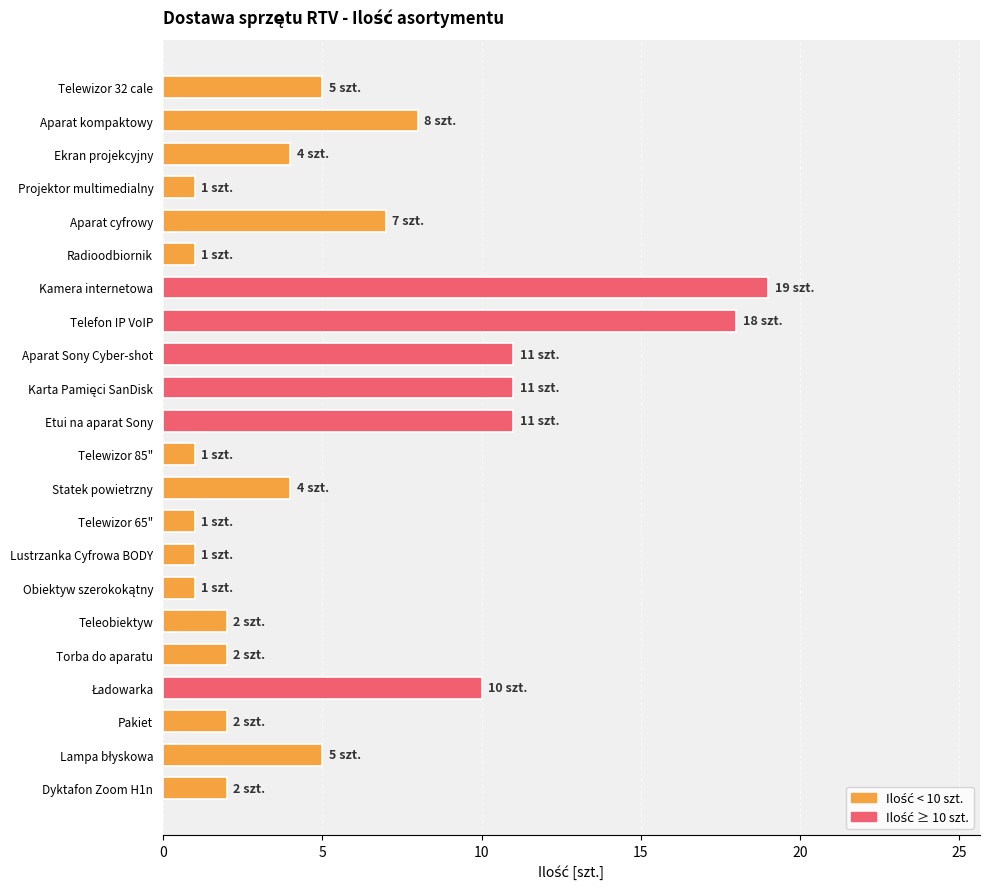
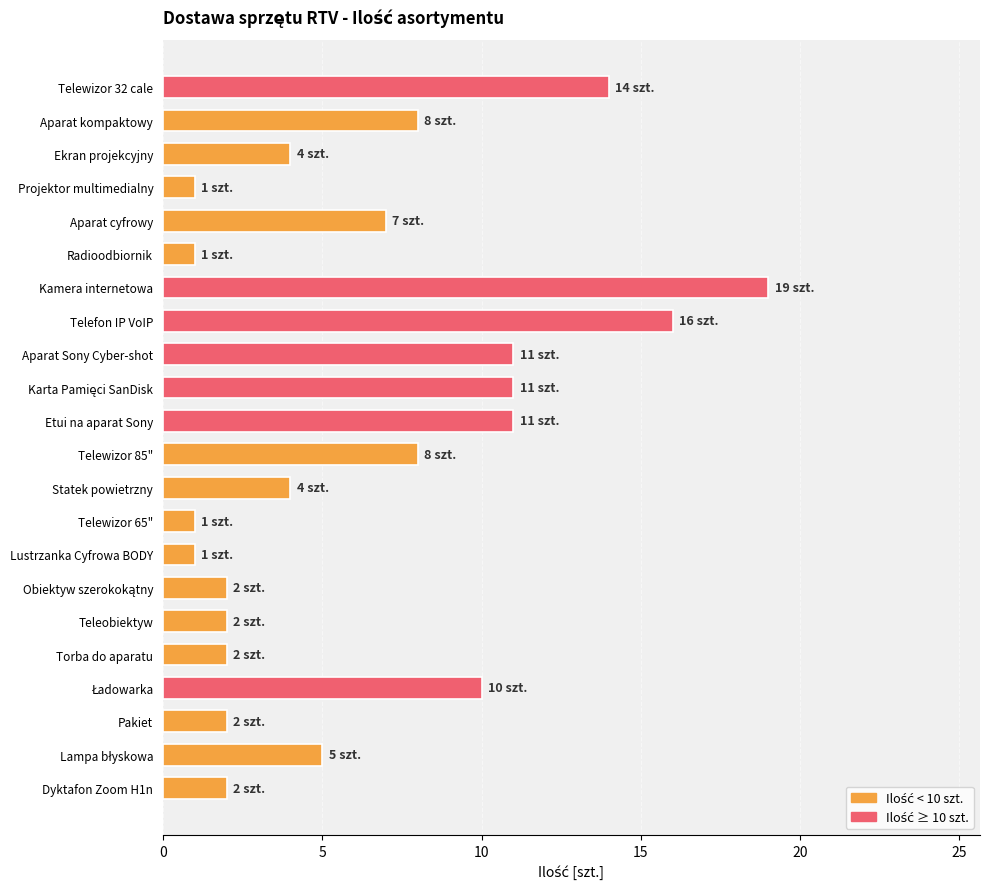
Telewizor 32 cale: 5 -> 14
Telefon IP VoIP: 18 -> 16
Telewizor 85": 1 -> 8
Obiektyw szerokokątny: 1 -> 2
